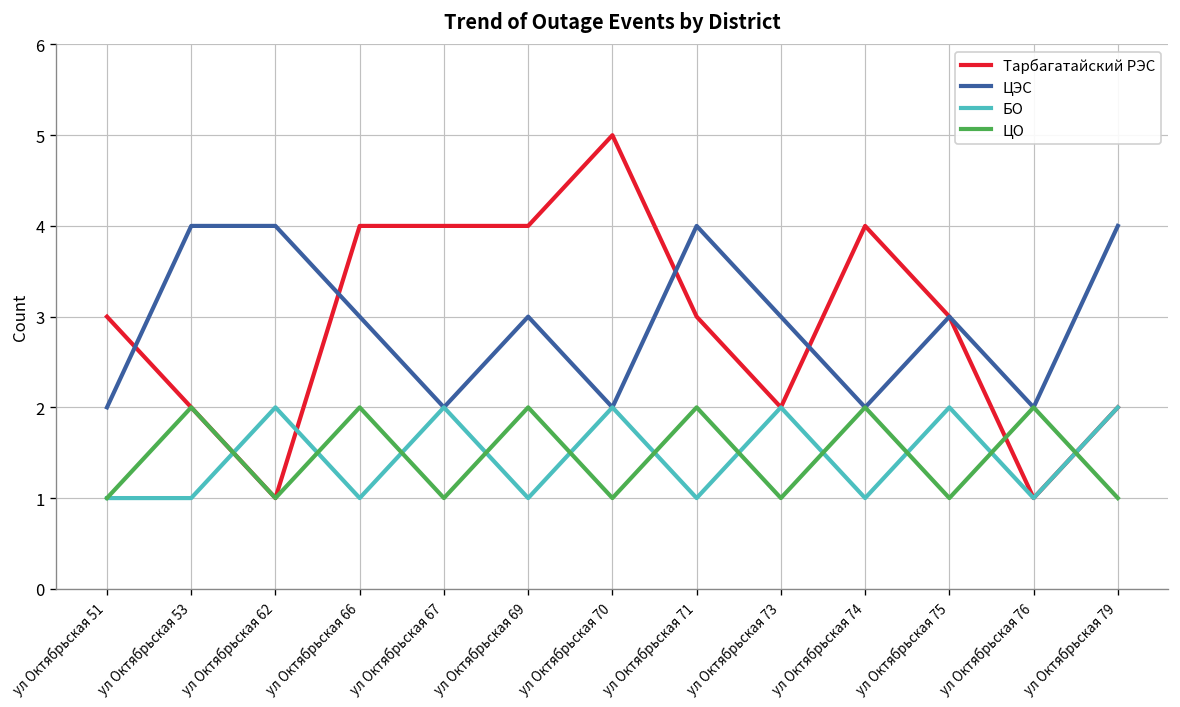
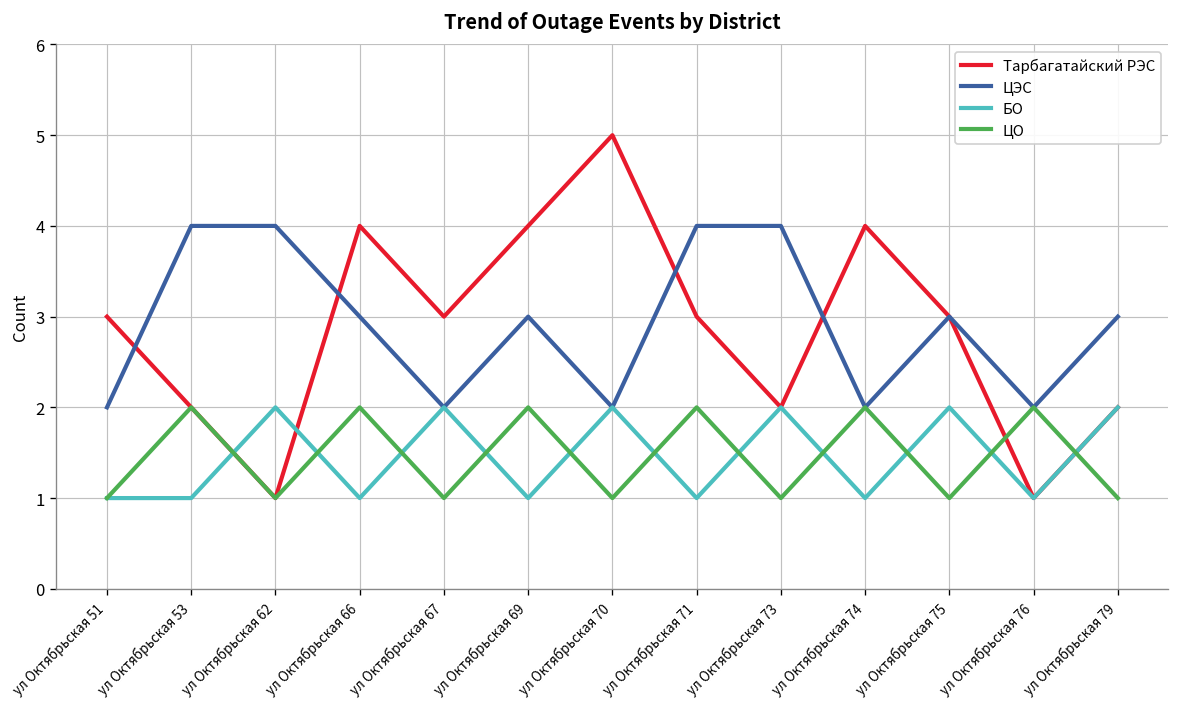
Тарбагатайский РЭС, ул Октябрьская 67: 4 -> 3
ЦЭС, ул Октябрьская 73: 3 -> 4
ЦЭС, ул Октябрьская 79: 4 -> 3
